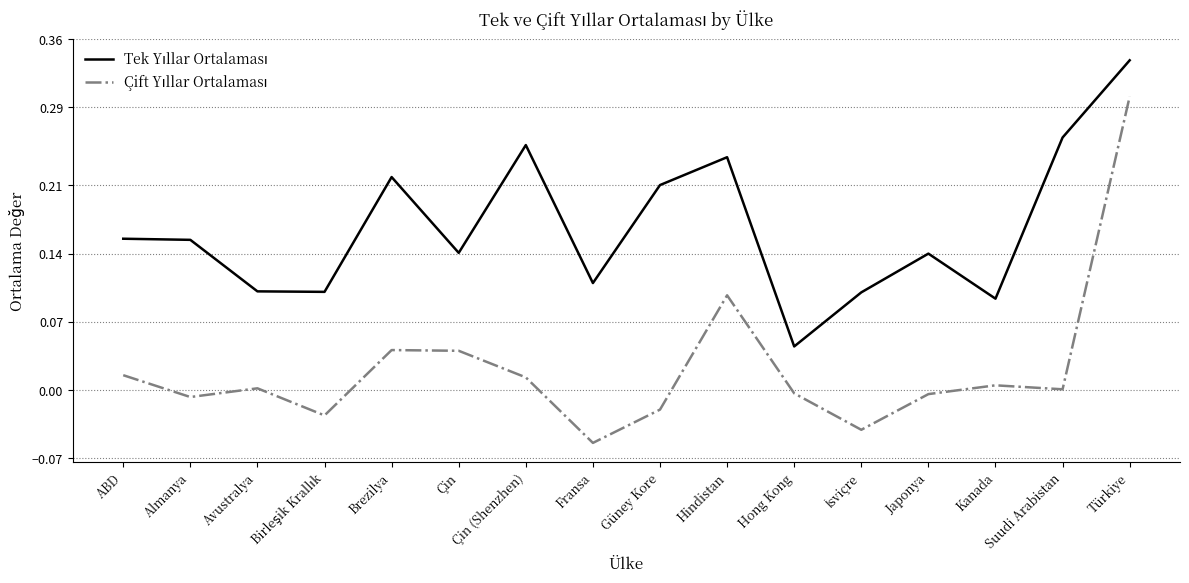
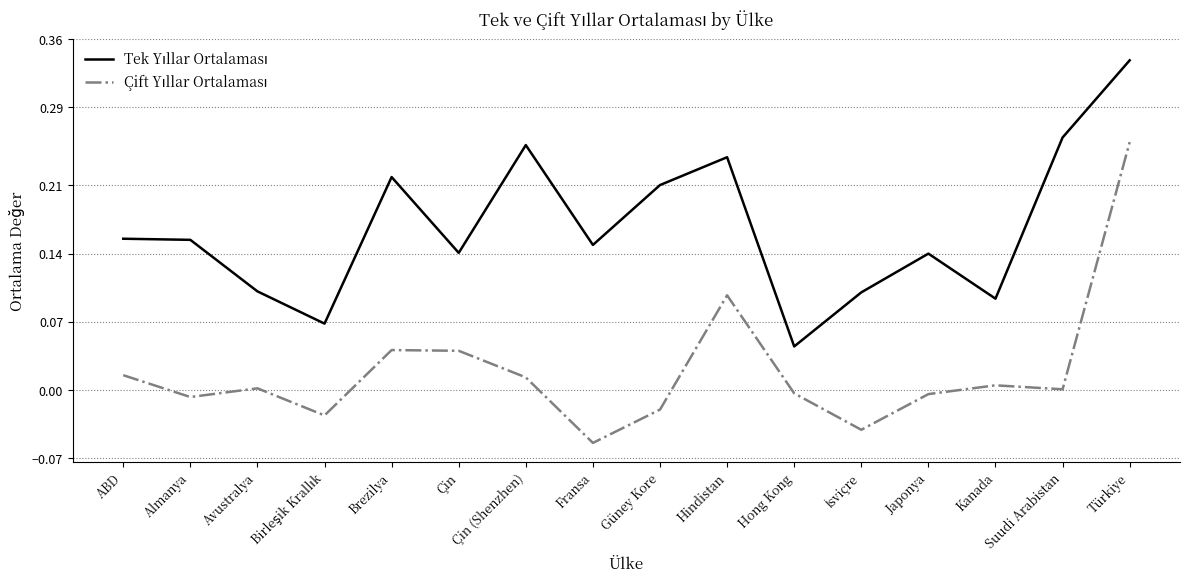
Tek Yıllar Ortalaması, Birleşik Krallık: 0.10 -> 0.07
Tek Yıllar Ortalaması, Fransa: 0.11 -> 0.15
Çift Yıllar Ortalaması, Türkiye: 0.30 -> 0.25
